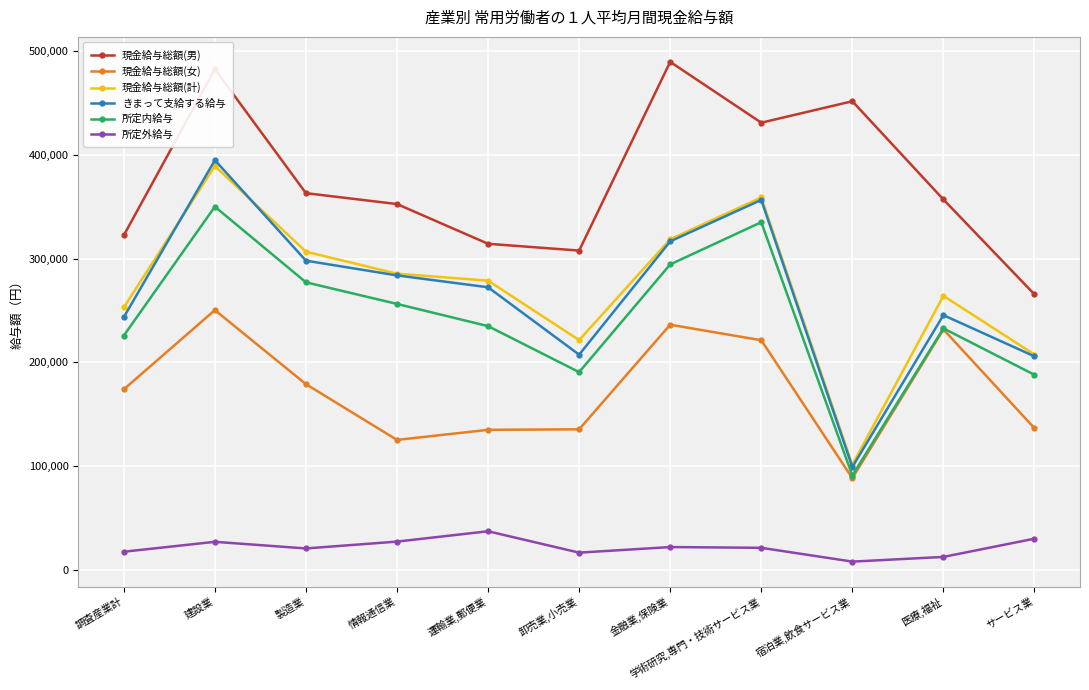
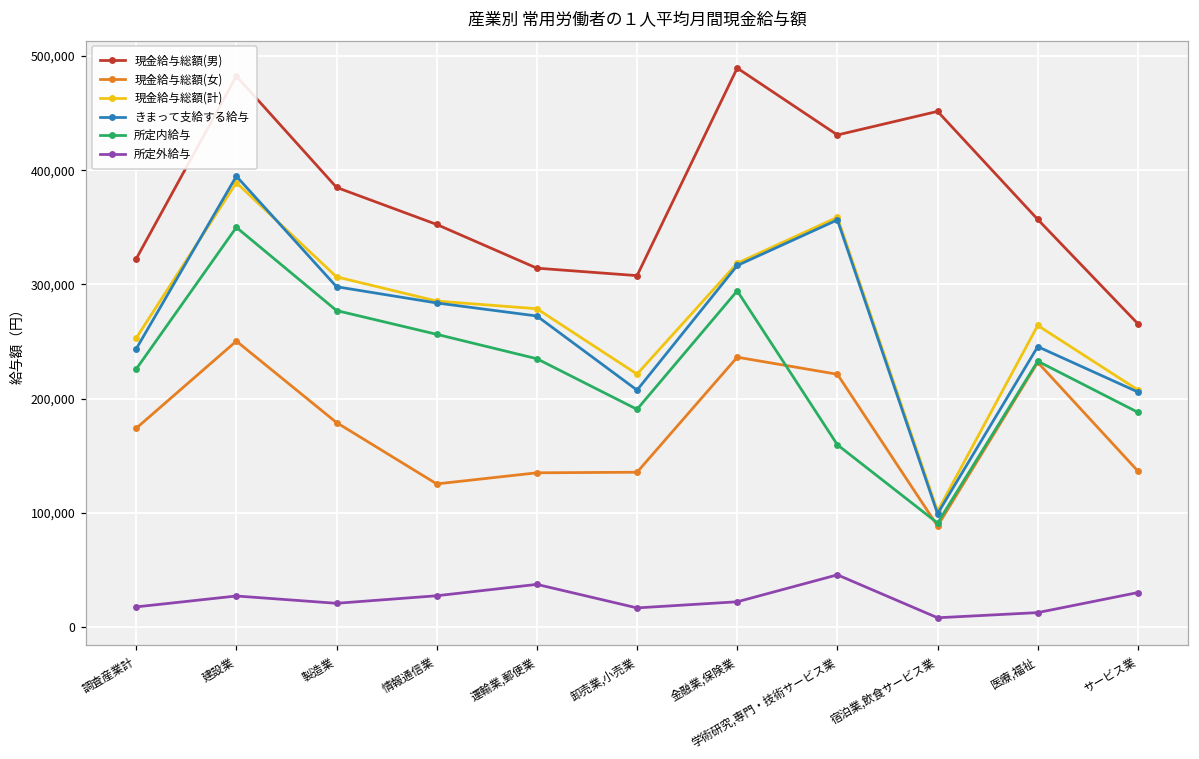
現金給与総額(男), 製造業: 363,000 -> 385,000
所定内給与, 学術研究,専門・技術サービス業: 335,000 -> 160,000
所定外給与, 学術研究,専門・技術サービス業: 21,000 -> 46,000
